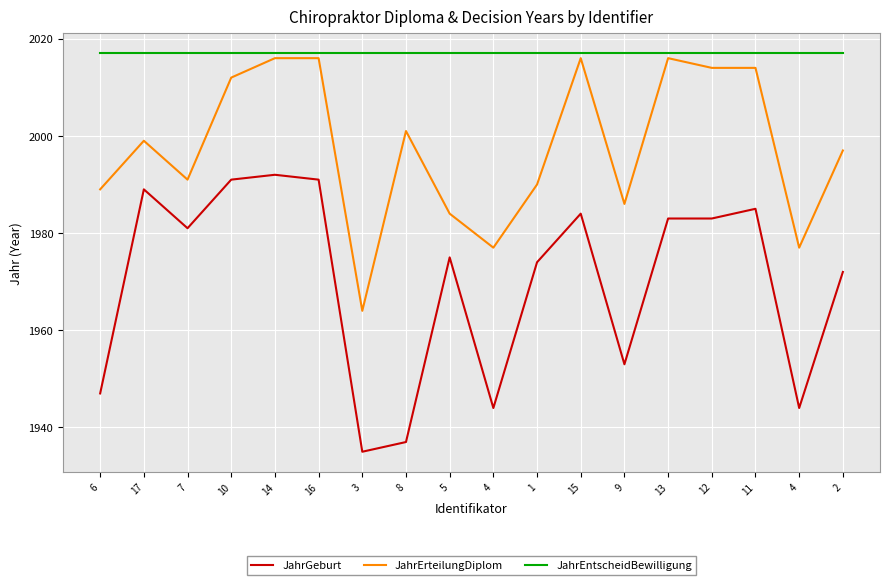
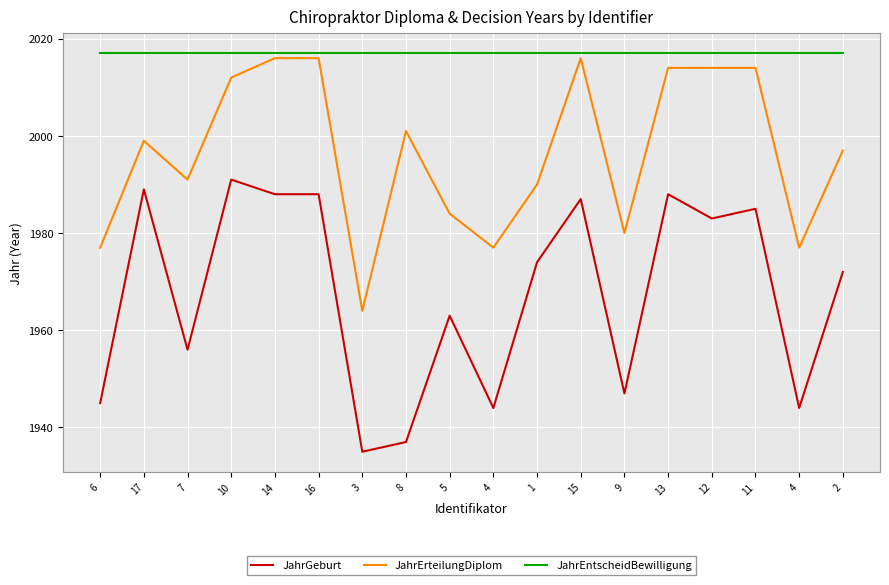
JahrGeburt, 6: 1947 -> 1945
JahrErteilungDiplom, 6: 1989 -> 1977
JahrGeburt, 7: 1981 -> 1956
JahrGeburt, 14: 1992 -> 1988
JahrGeburt, 16: 1991 -> 1988
JahrGeburt, 5: 1975 -> 1963
JahrGeburt, 15: 1984 -> 1987
JahrGeburt, 9: 1953 -> 1947
JahrErteilungDiplom, 9: 1986 -> 1980
JahrGeburt, 13: 1983 -> 1988
JahrErteilungDiplom, 13: 2016 -> 2014
